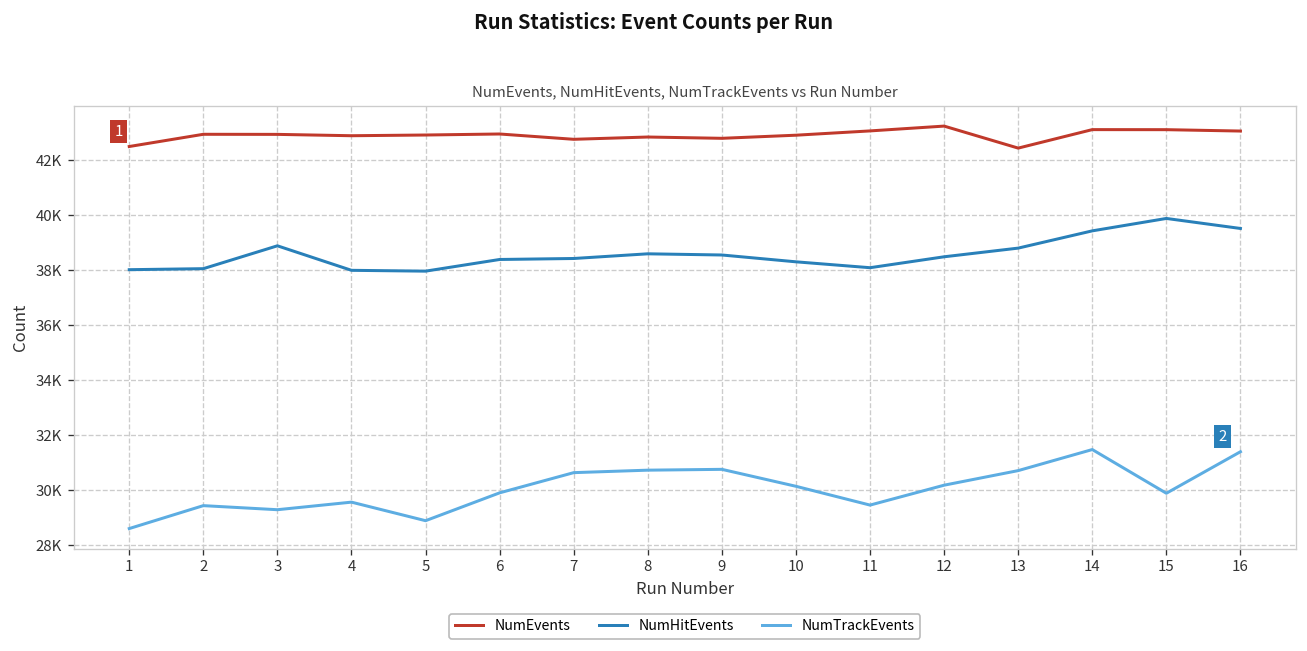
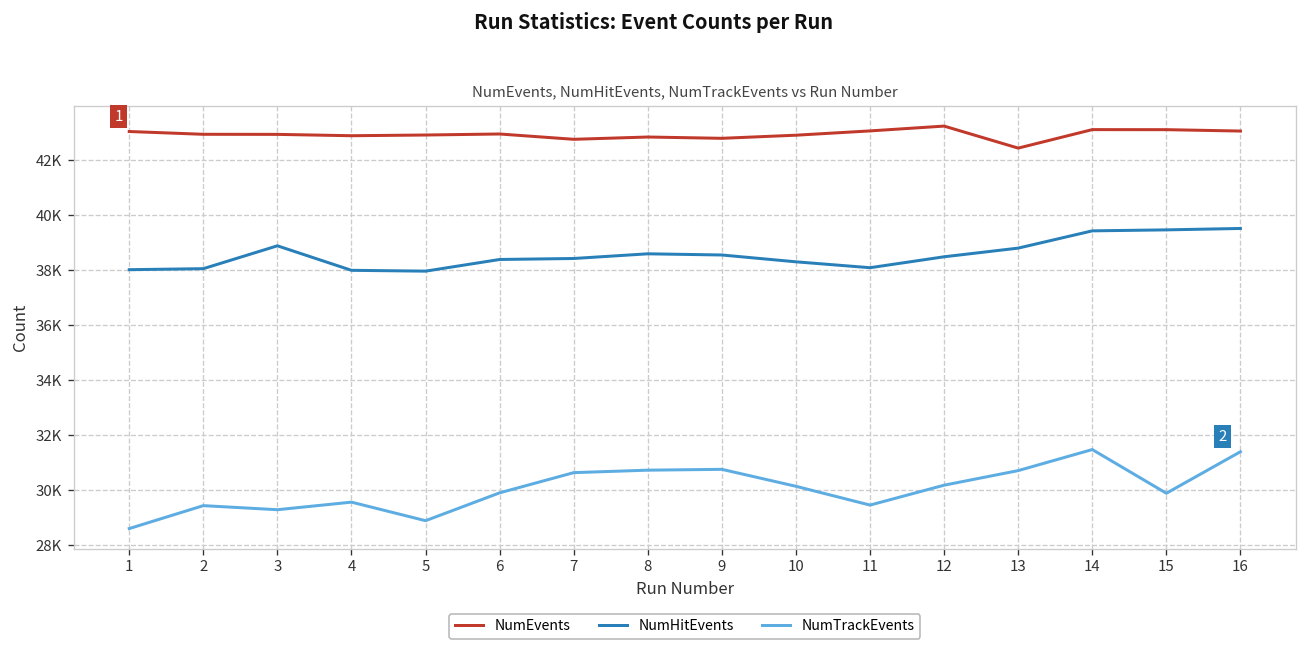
NumEvents, 1: 42500 -> 43000
NumHitEvents, 15: 39900 -> 39500
